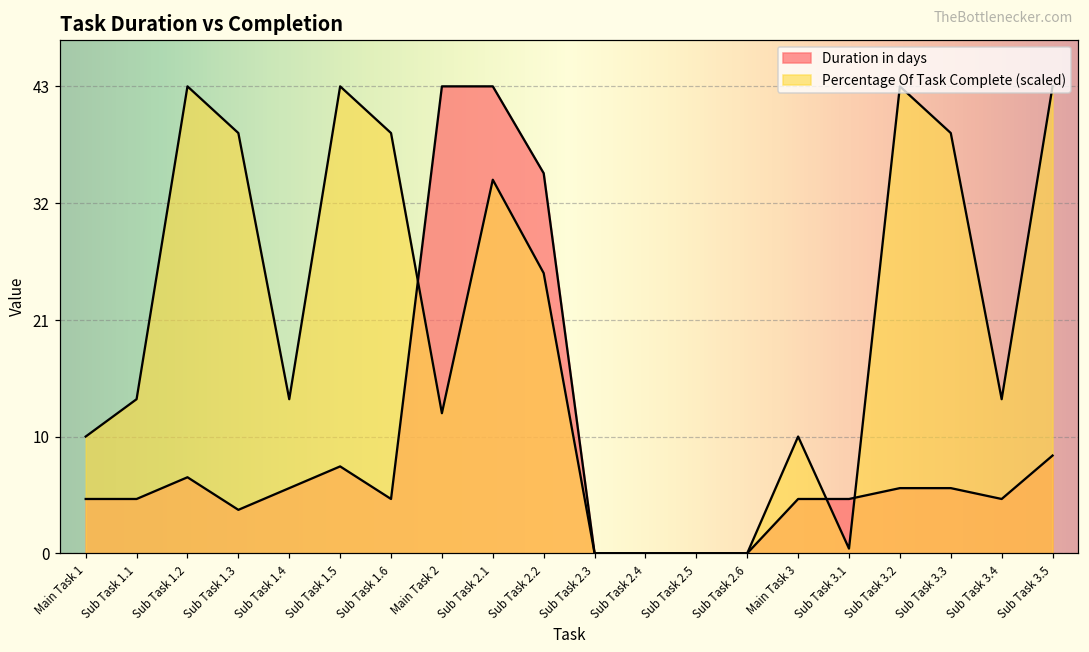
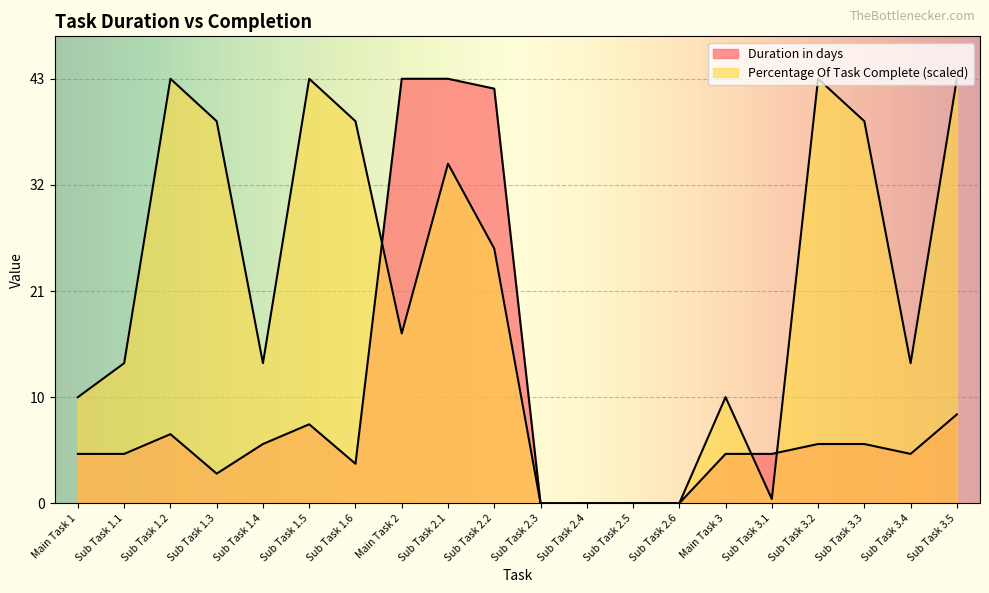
Duration in days, Sub Task 1.3: 4 -> 3
Duration in days, Sub Task 1.6: 5 -> 4
Percentage Of Task Complete (scaled), Main Task 2: 13 -> 17
Duration in days, Sub Task 2.2: 35 -> 42
